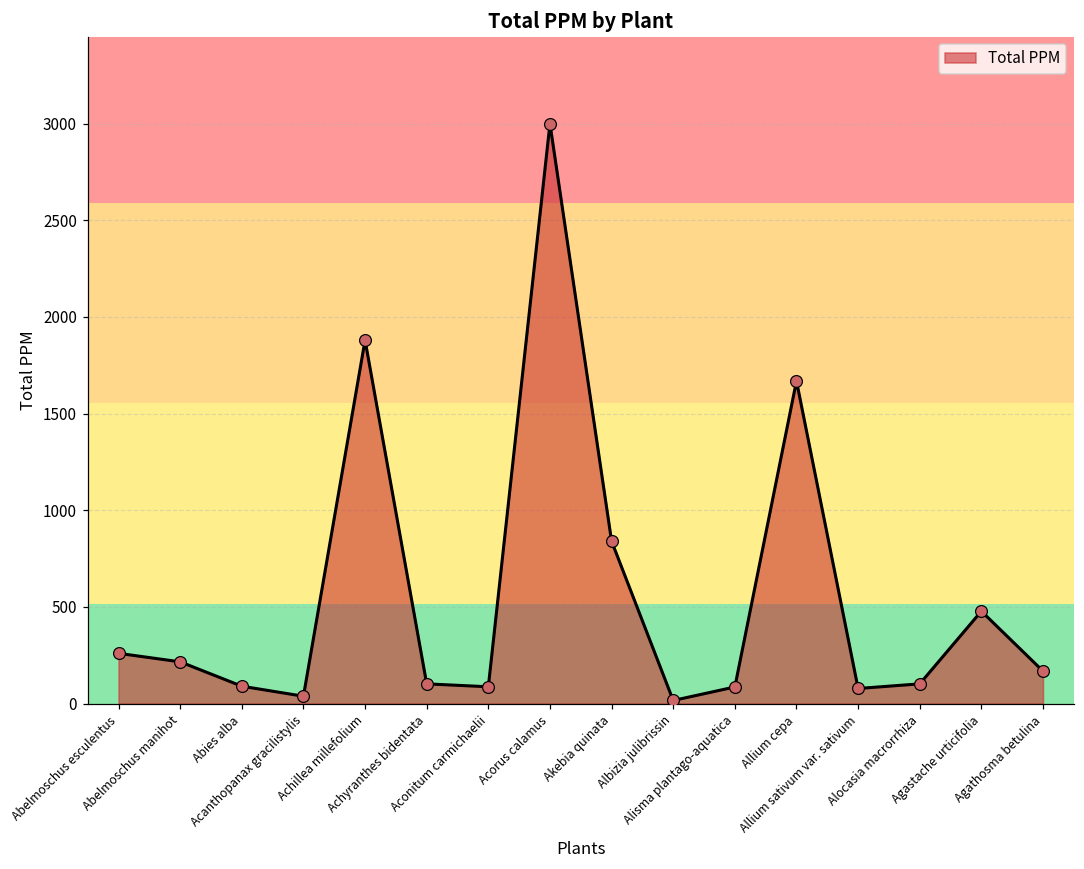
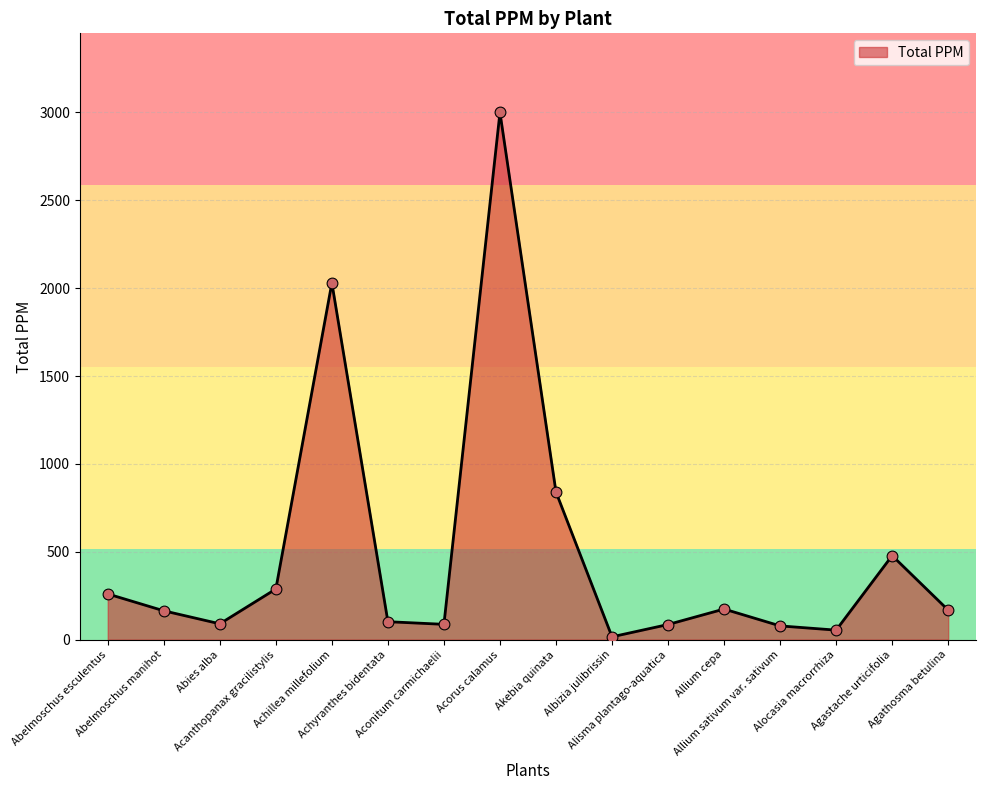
Abelmoschus manihot: 220 -> 160
Acanthopanax gracilistylis: 40 -> 290
Achillea millefolium: 1880 -> 2030
Allium cepa: 1670 -> 170
Alocasia macrorrhiza: 100 -> 50
